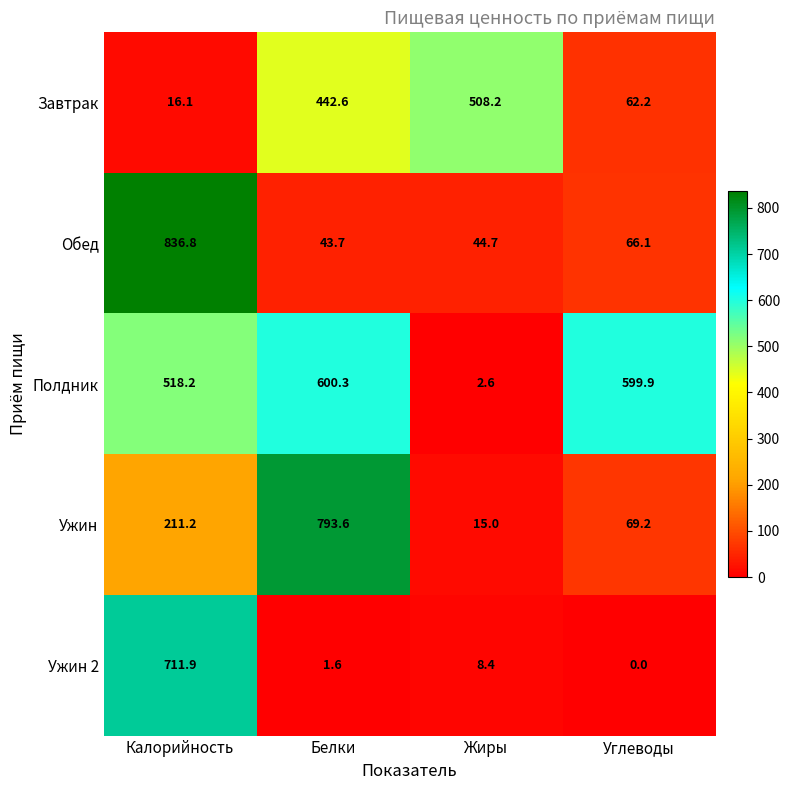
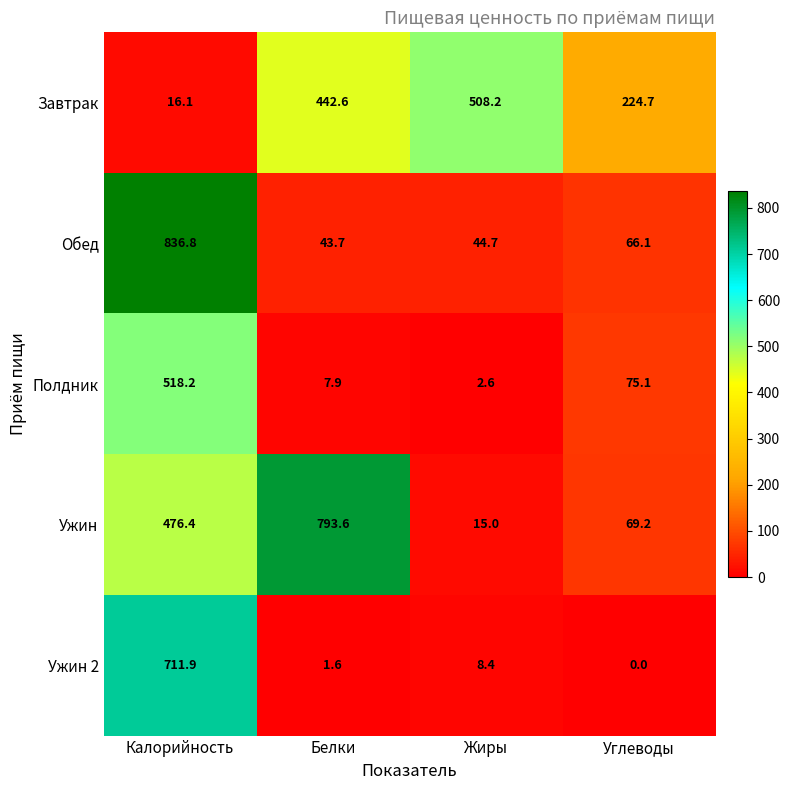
Завтрак, Углеводы: 62.2 -> 224.7
Полдник, Белки: 600.3 -> 7.9
Полдник, Углеводы: 599.9 -> 75.1
Ужин, Калорийность: 211.2 -> 476.4
